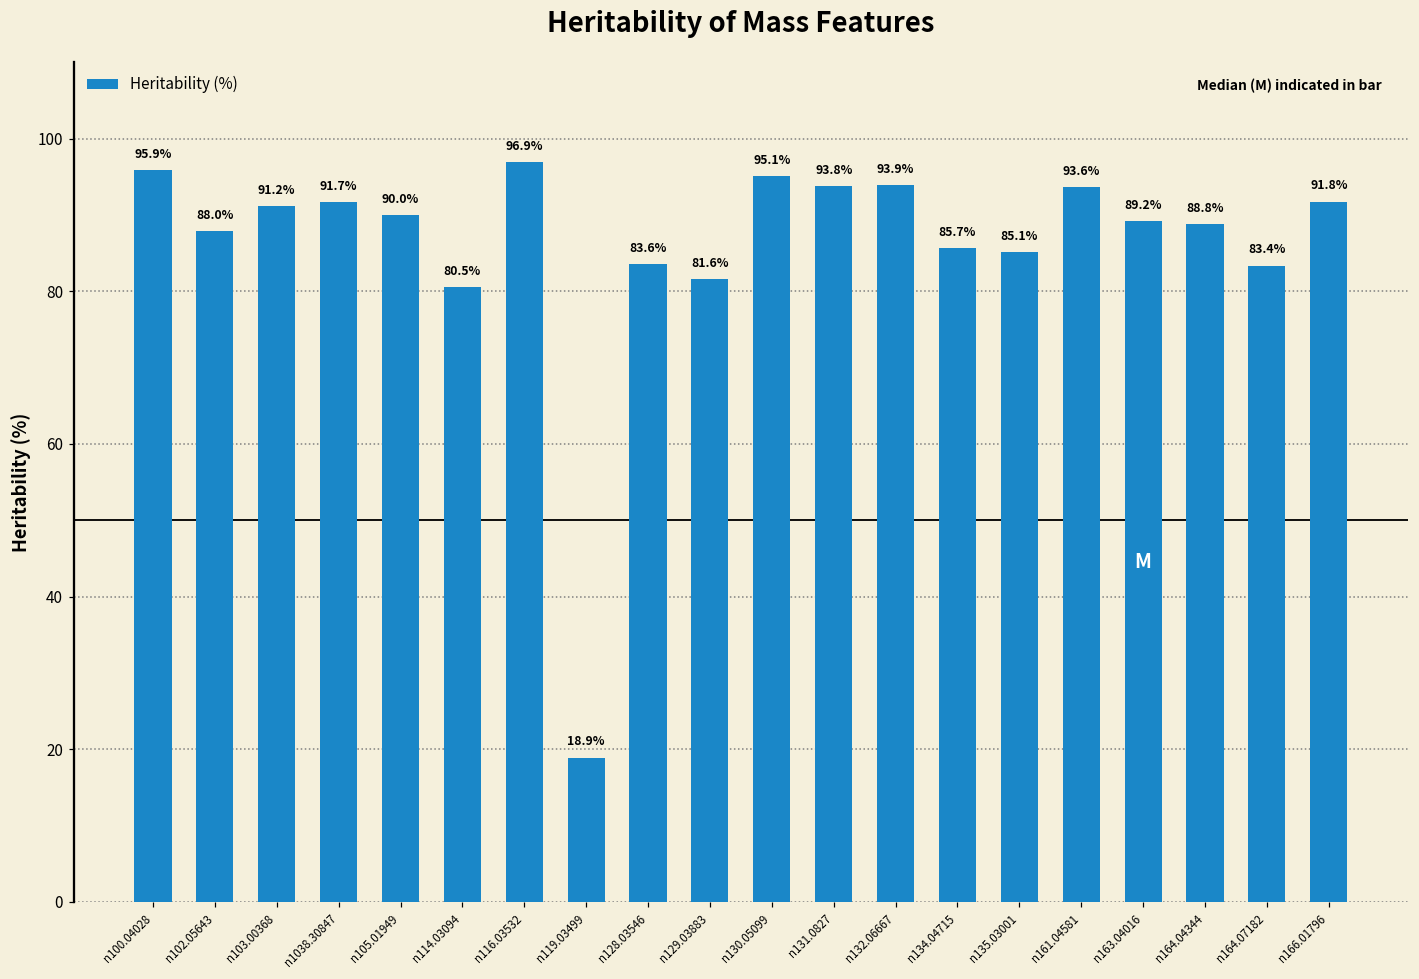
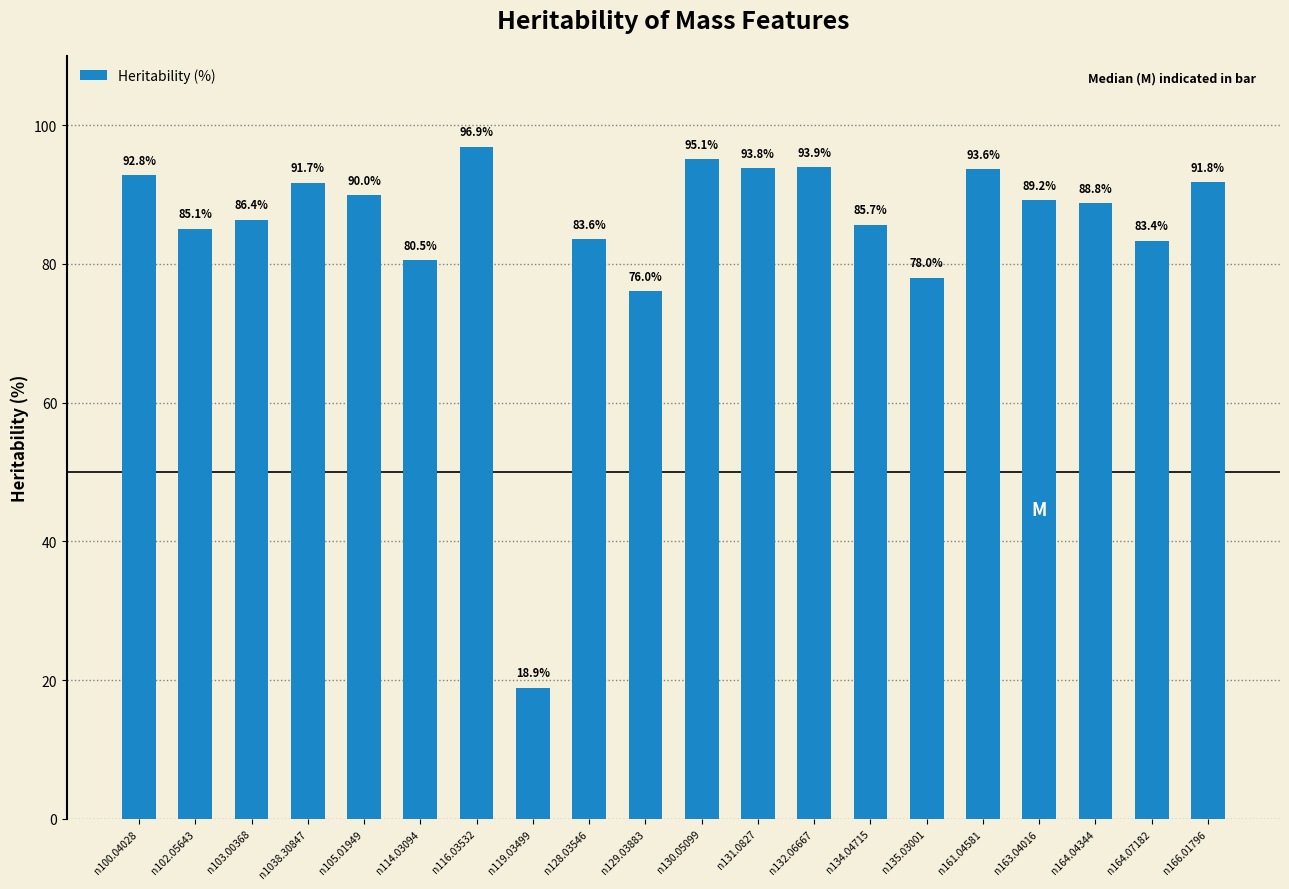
n100.04028: 95.9% -> 92.8%
n102.05643: 88.0% -> 85.1%
n103.00368: 91.2% -> 86.4%
n129.03883: 81.6% -> 76.0%
n135.03001: 85.1% -> 78.0%
